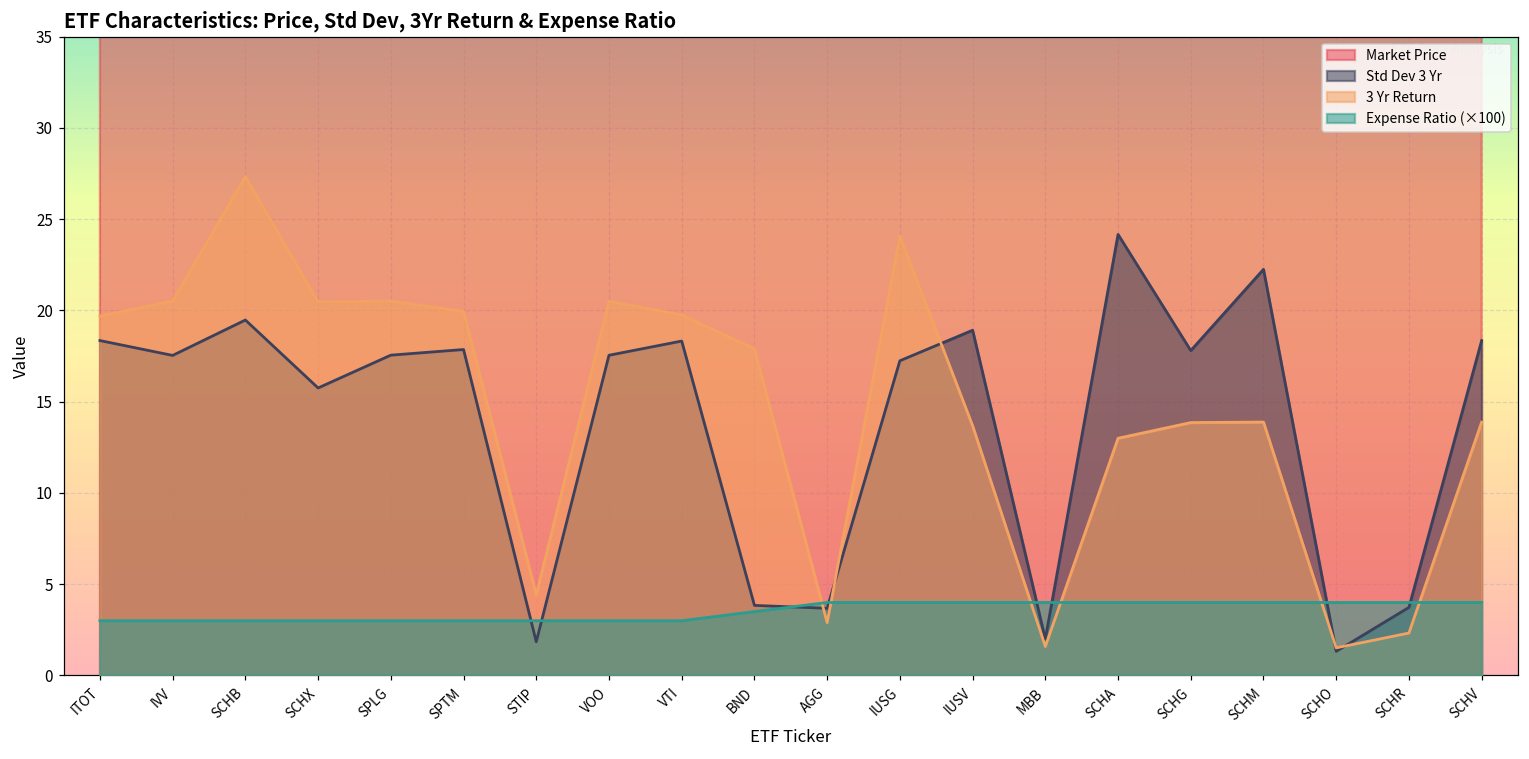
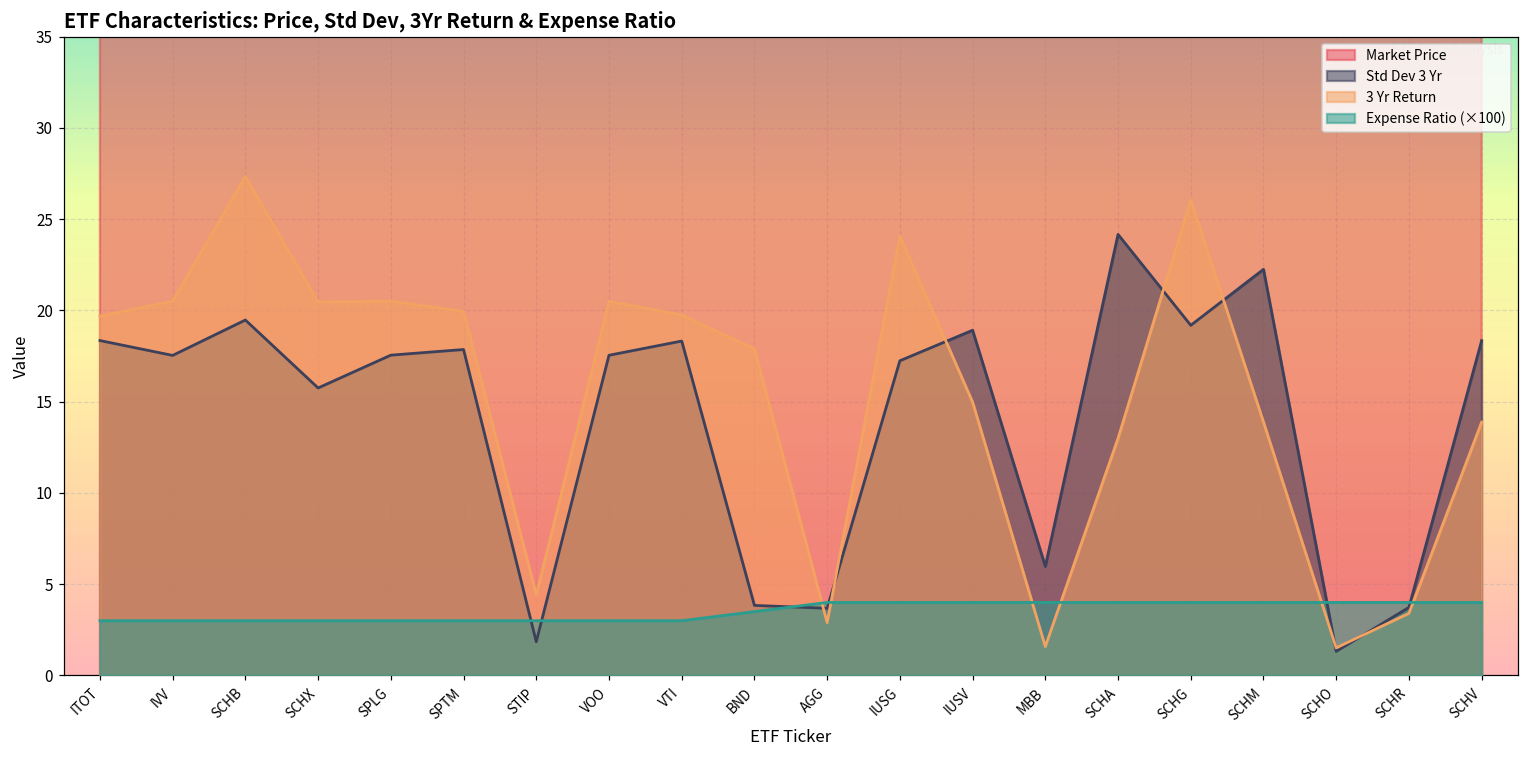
3 Yr Return, IUSV: 13.7 -> 15.0
Std Dev 3 Yr, MBB: 2.0 -> 6.0
Std Dev 3 Yr, SCHG: 17.8 -> 19.2
3 Yr Return, SCHG: 13.9 -> 26.0
3 Yr Return, SCHR: 2.3 -> 3.4
